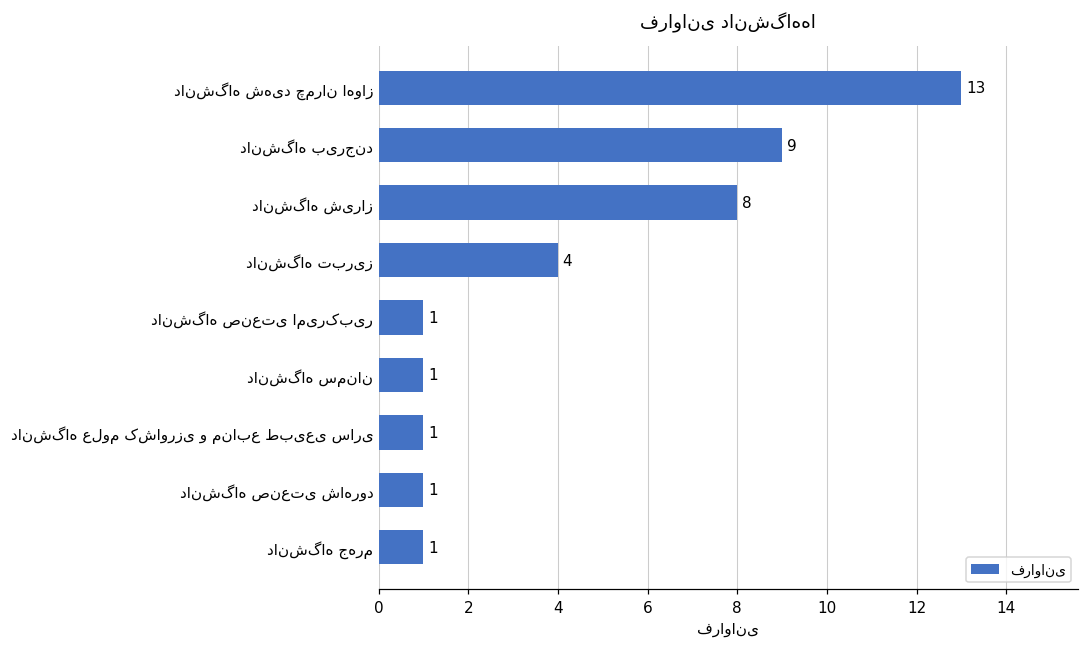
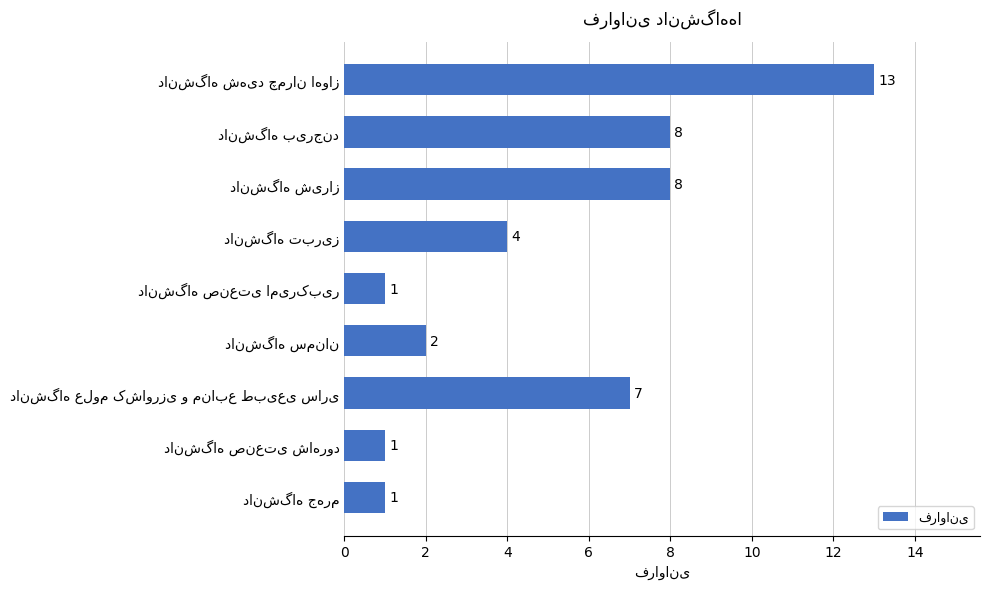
دانشگاه بیرجند: 9 -> 8
دانشگاه سمنان: 1 -> 2
دانشگاه علوم کشاورزی و منابع طبیعی ساری: 1 -> 7
